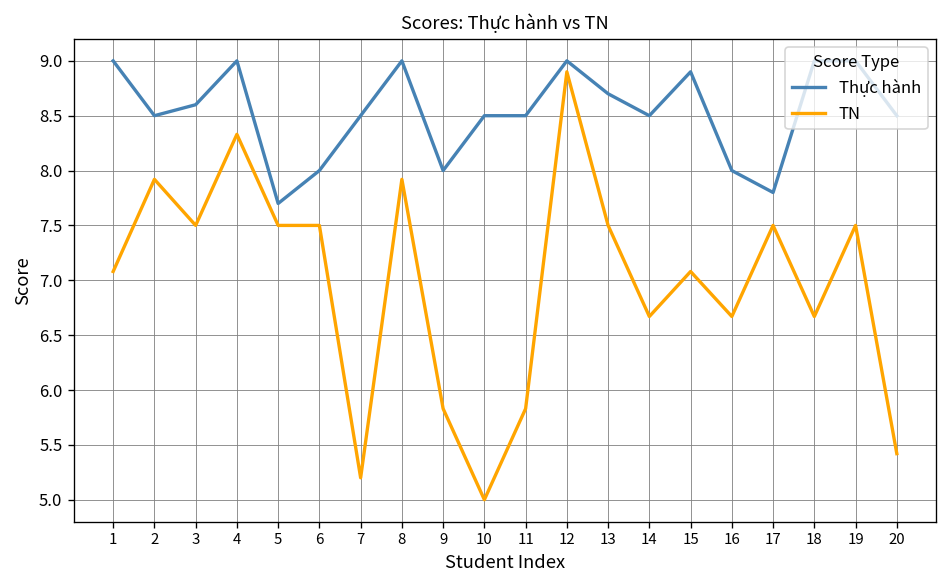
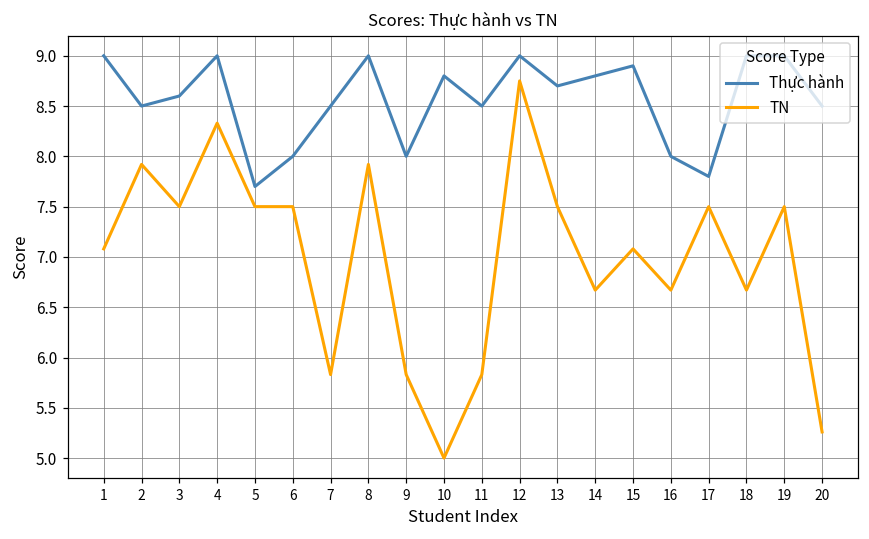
TN, 7: 5.2 -> 5.8
Thực hành, 10: 8.5 -> 8.8
TN, 12: 8.9 -> 8.8
Thực hành, 14: 8.5 -> 8.8
TN, 20: 5.4 -> 5.3
